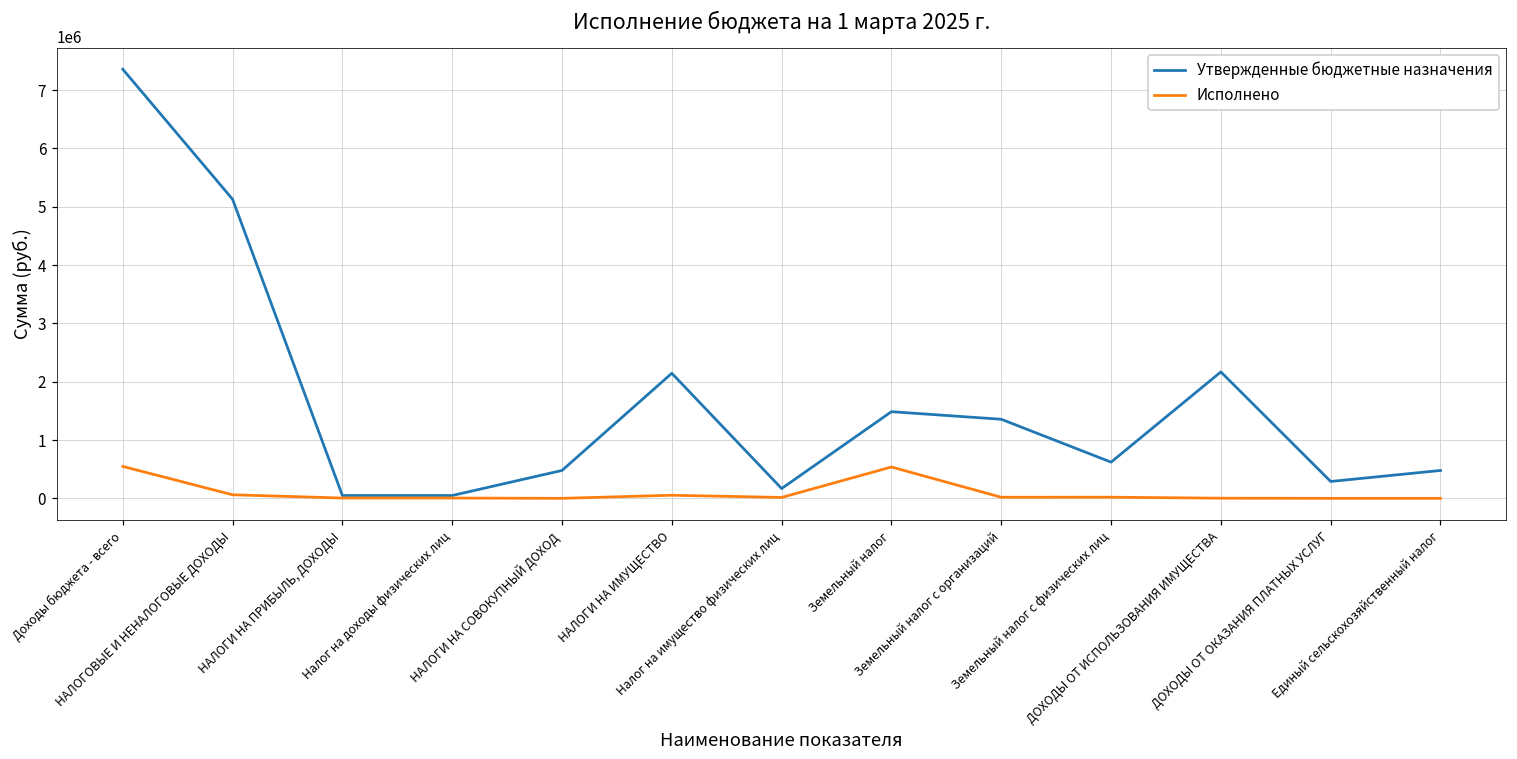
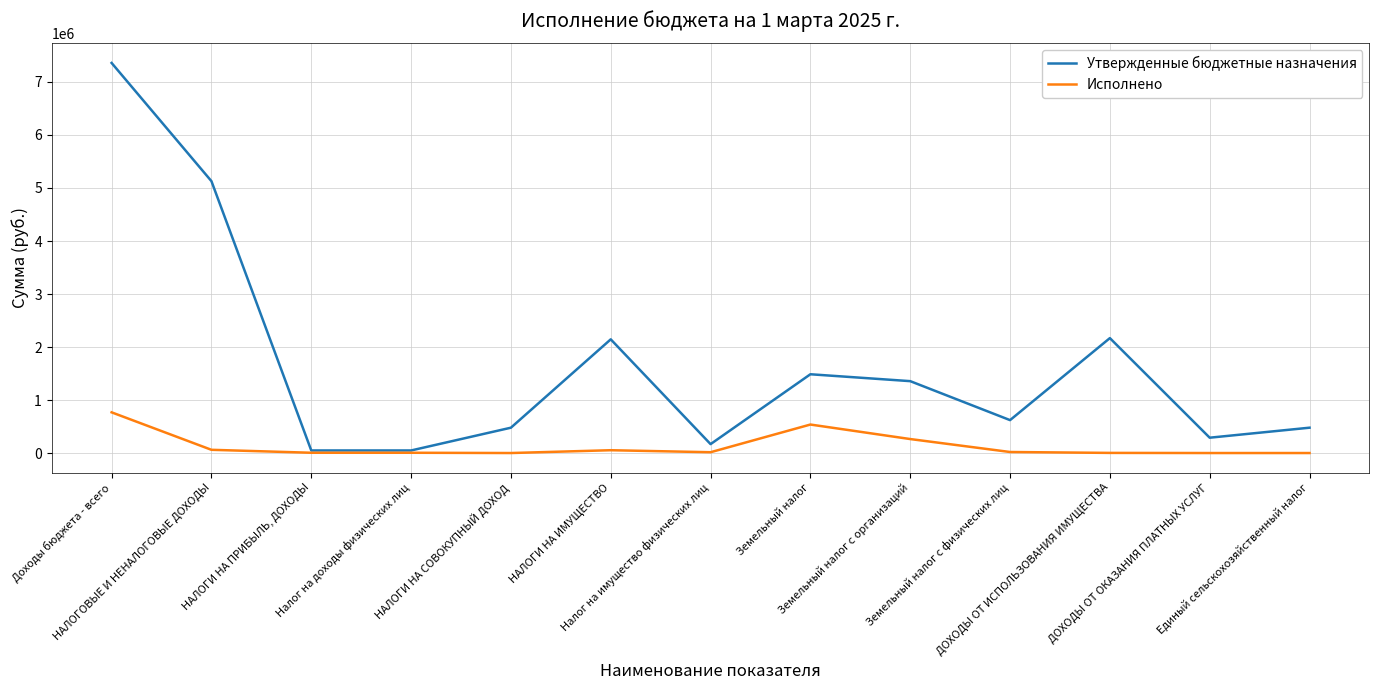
Исполнено, Доходы бюджета - всего: 500000 -> 800000
Исполнено, Земельный налог с организаций: 0 -> 300000
